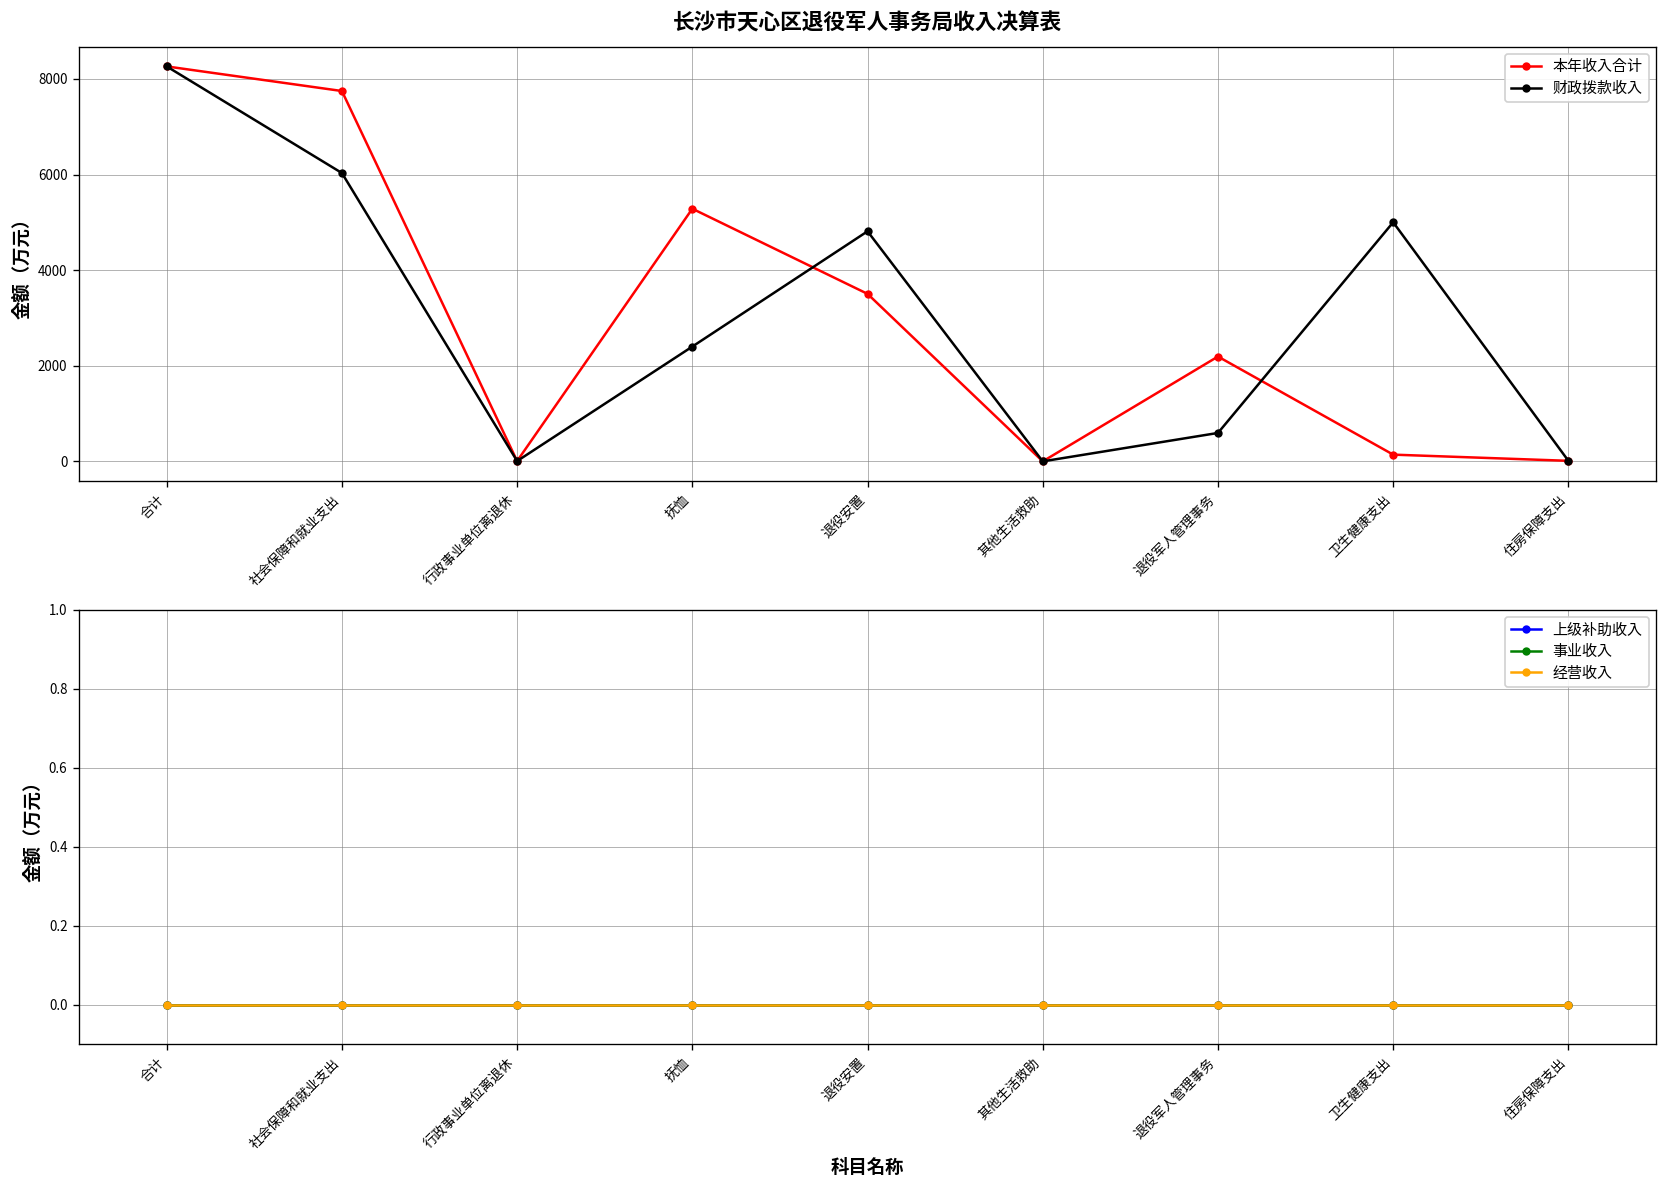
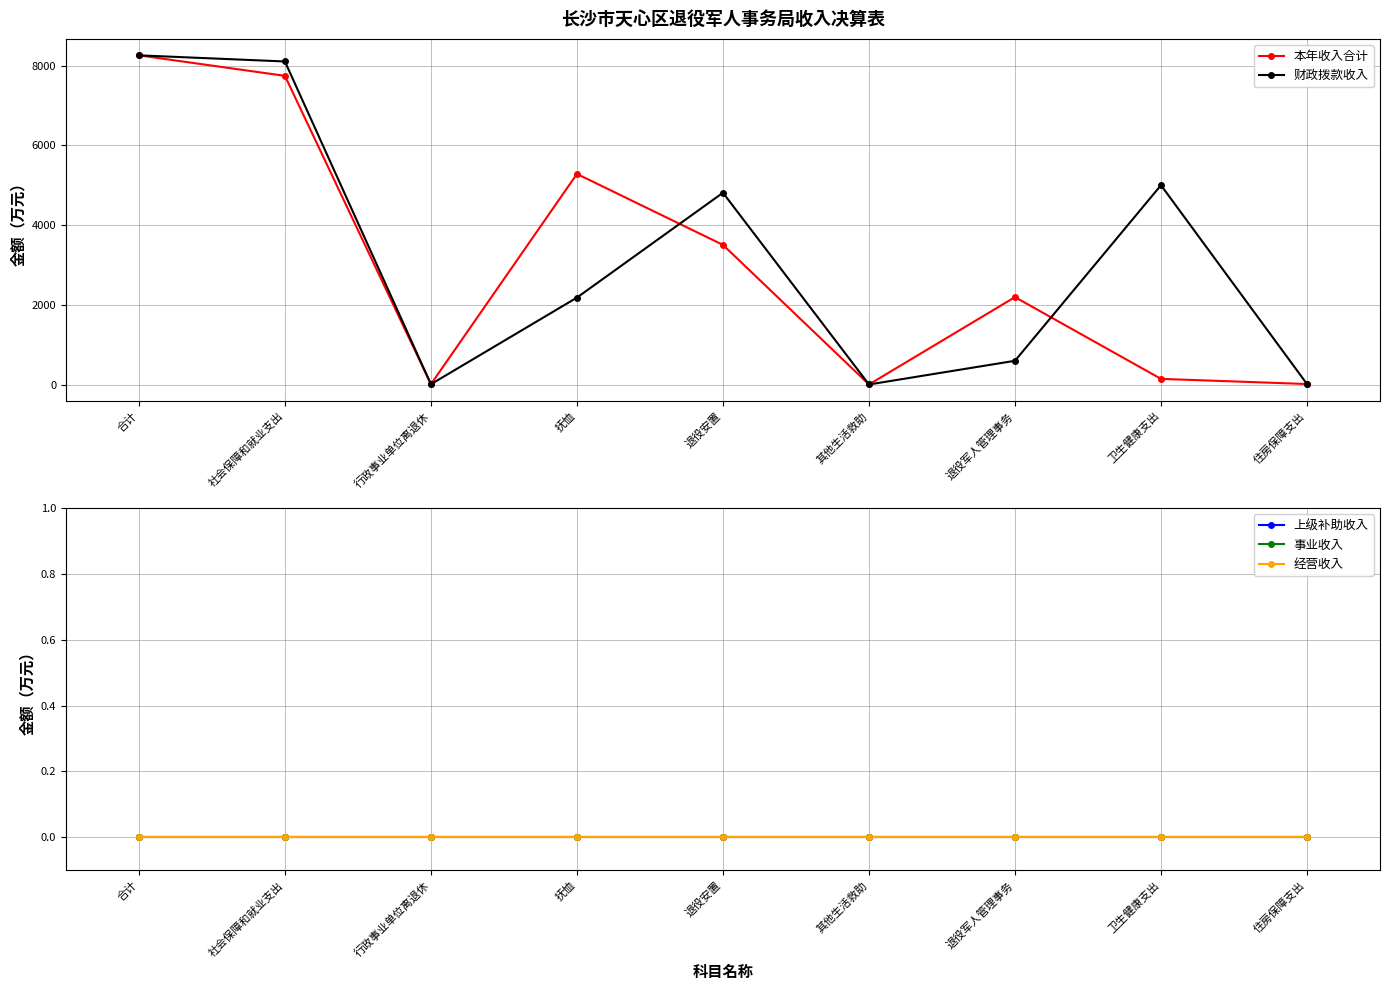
长沙市天心区退役军人事务局收入决算表, 财政拨款收入, 社会保障和就业支出: 6000 -> 8100
长沙市天心区退役军人事务局收入决算表, 财政拨款收入, 抚恤: 2400 -> 2200
